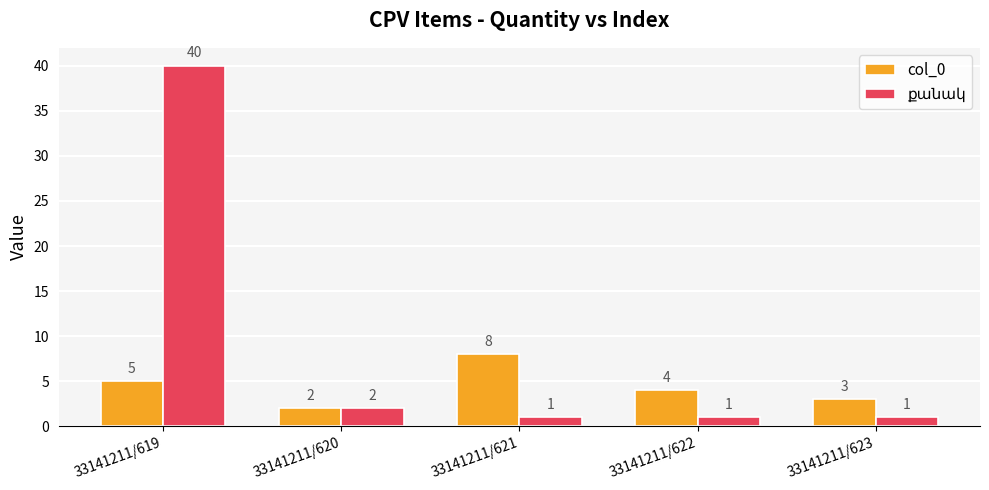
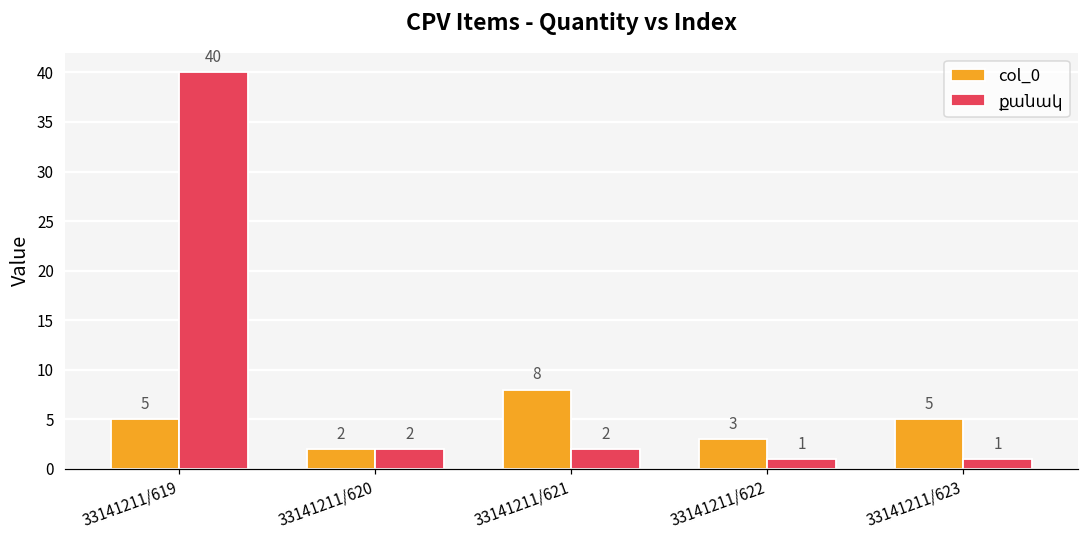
քանակ, 33141211/621: 1 -> 2
col_0, 33141211/622: 4 -> 3
col_0, 33141211/623: 3 -> 5
